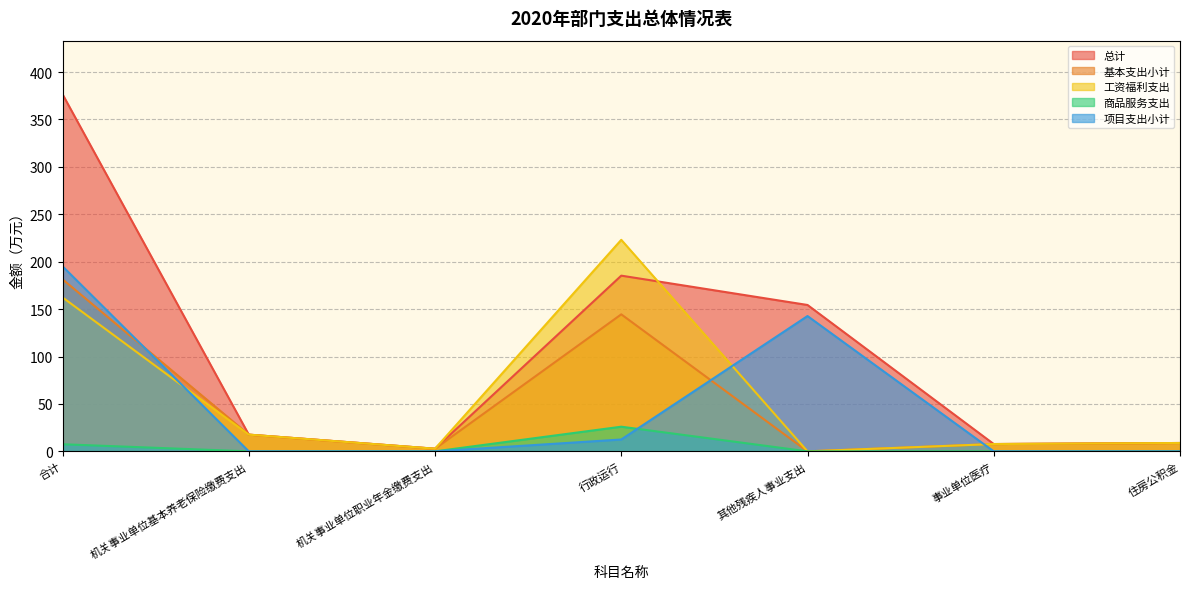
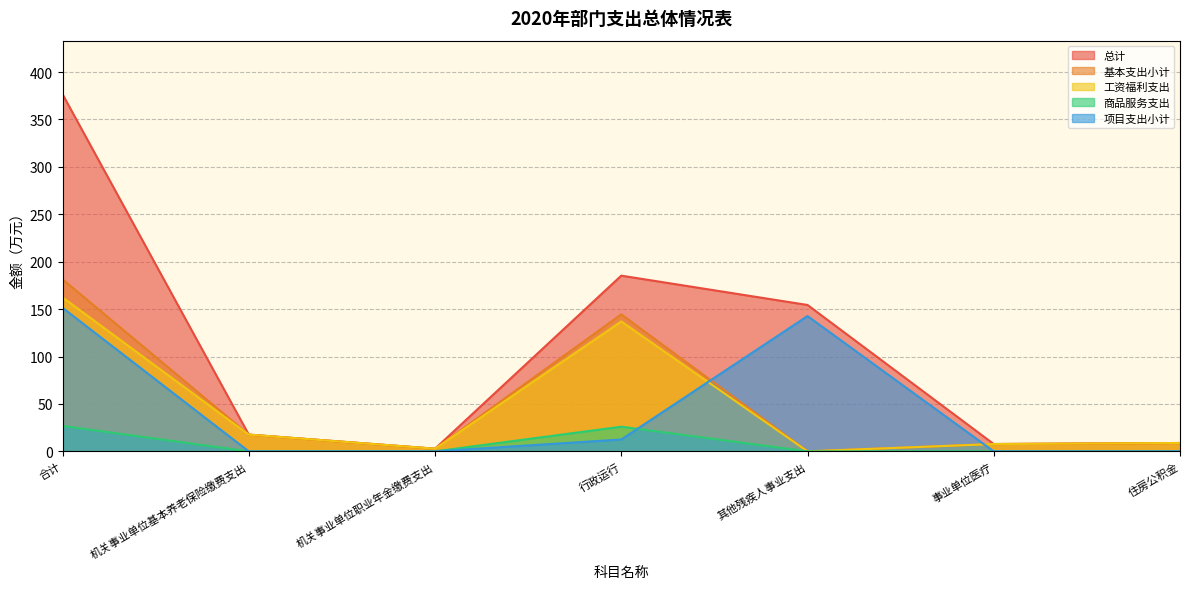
商品服务支出, 合计: 10 -> 30
项目支出小计, 合计: 200 -> 150
工资福利支出, 行政运行: 220 -> 140
